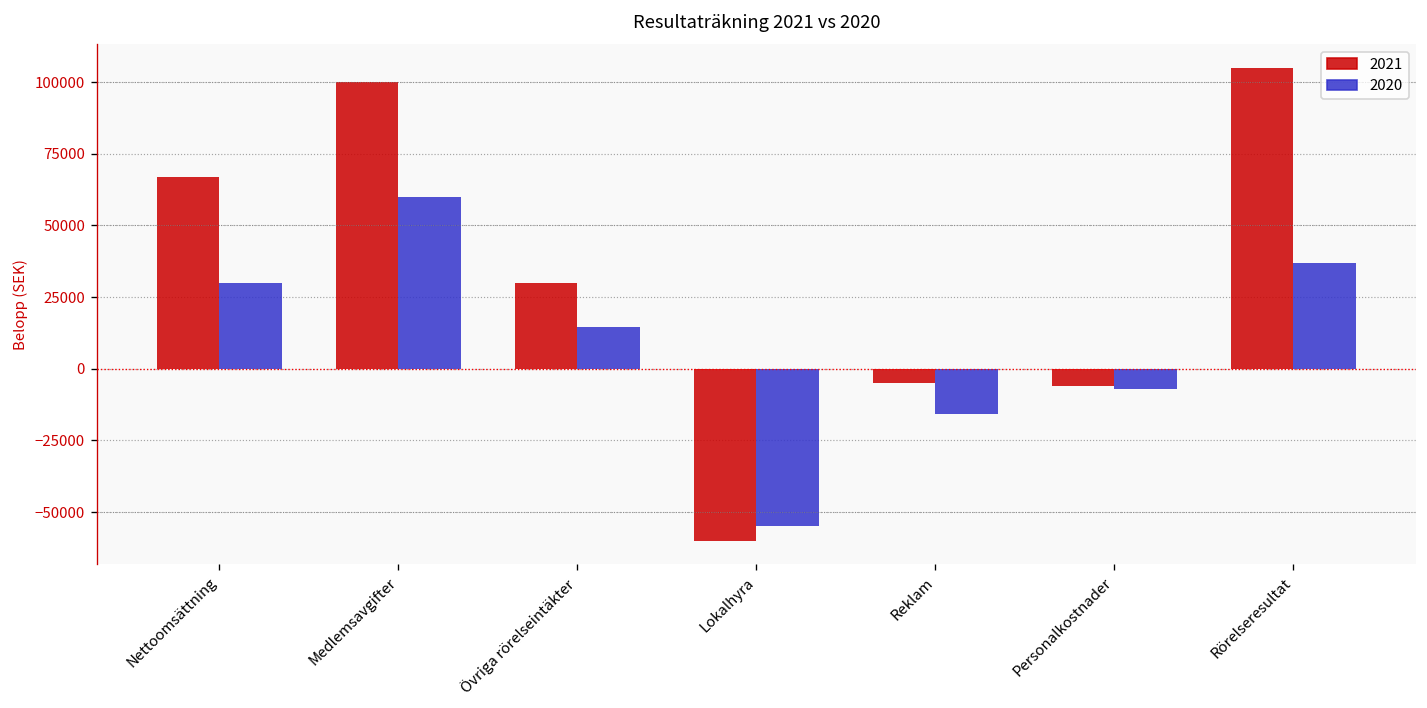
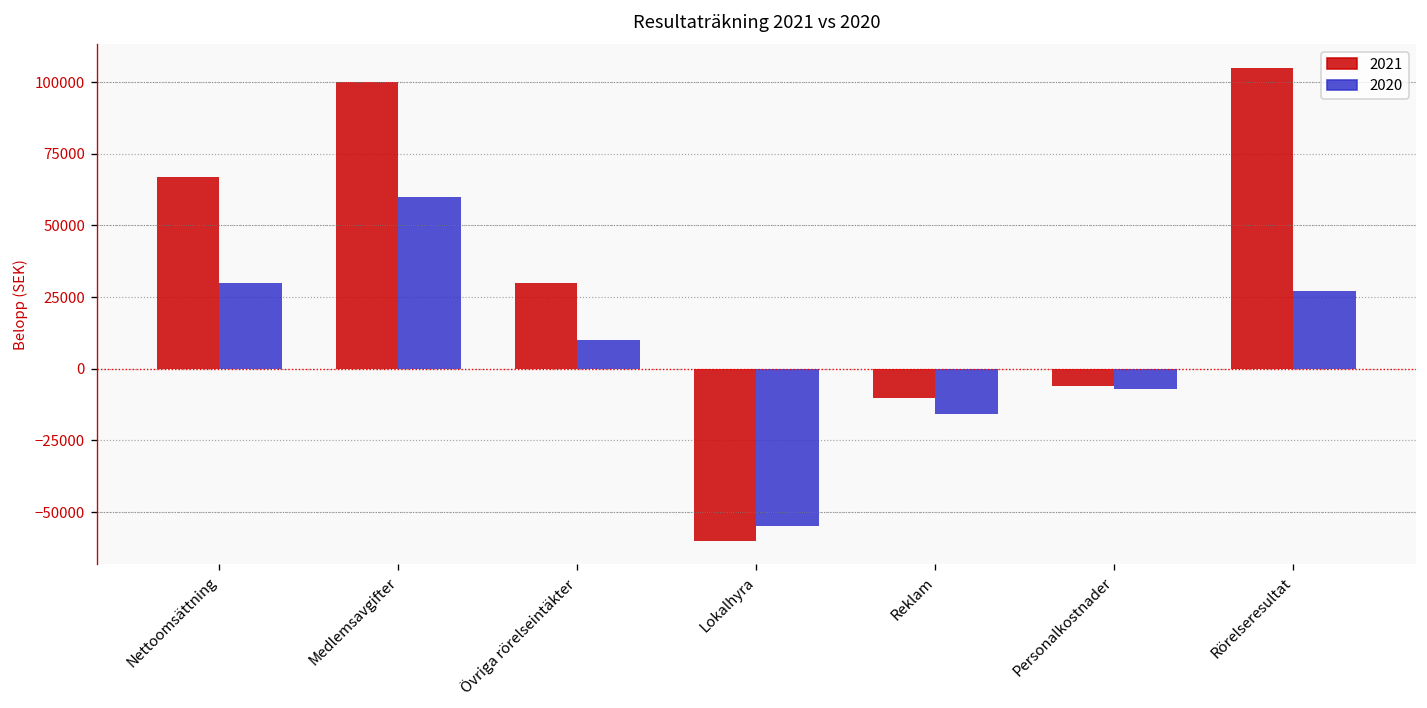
2020, Övriga rörelseintäkter: 14000 -> 10000
2021, Reklam: -5000 -> -10000
2020, Rörelseresultat: 37000 -> 27000
